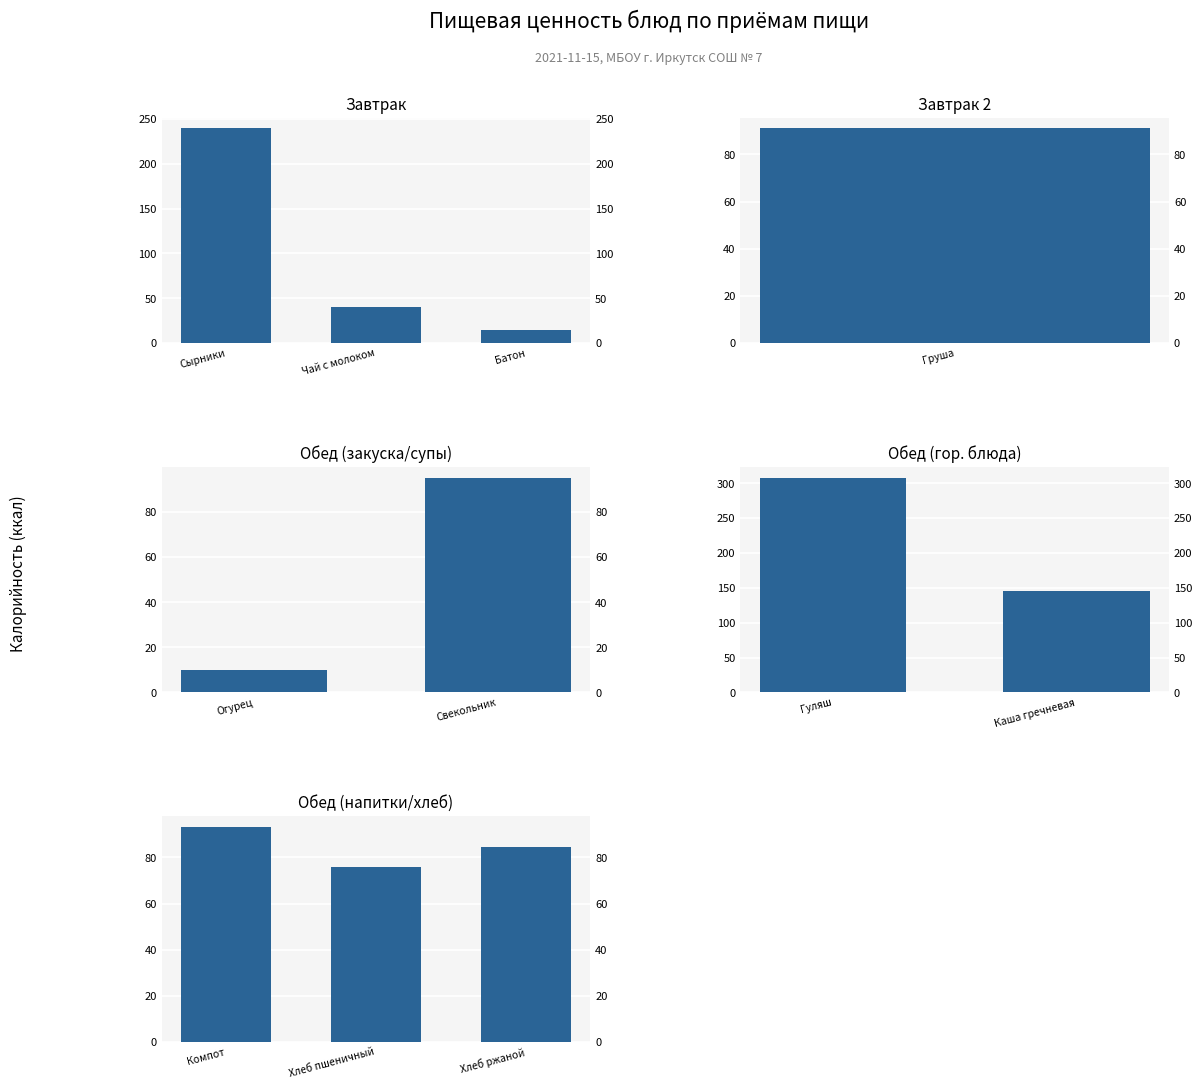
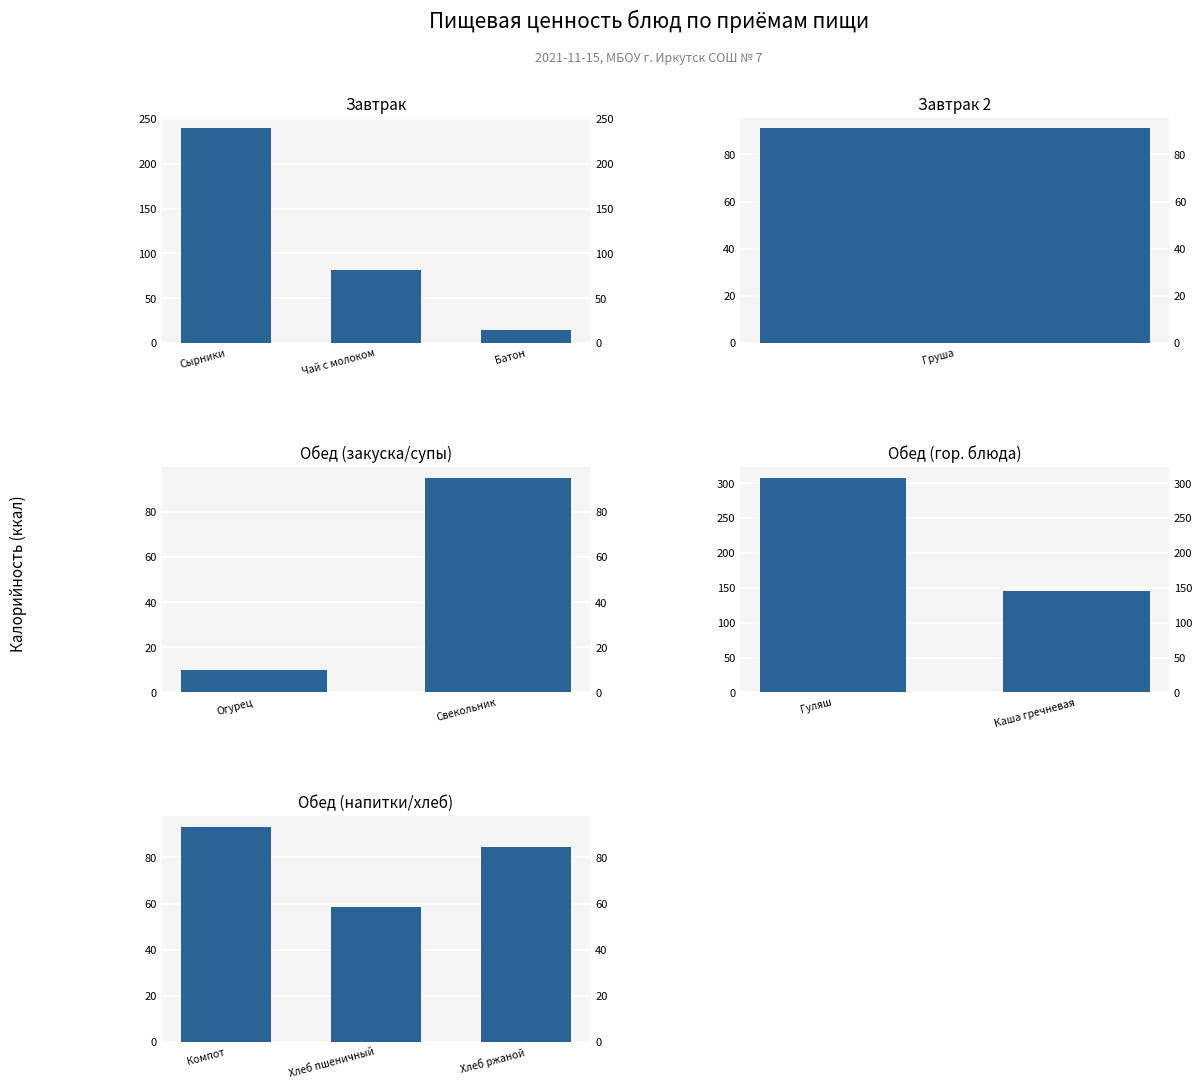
Завтрак, Чай с молоком: 40 -> 80
Обед (напитки/хлеб), Хлеб пшеничный: 76 -> 59
